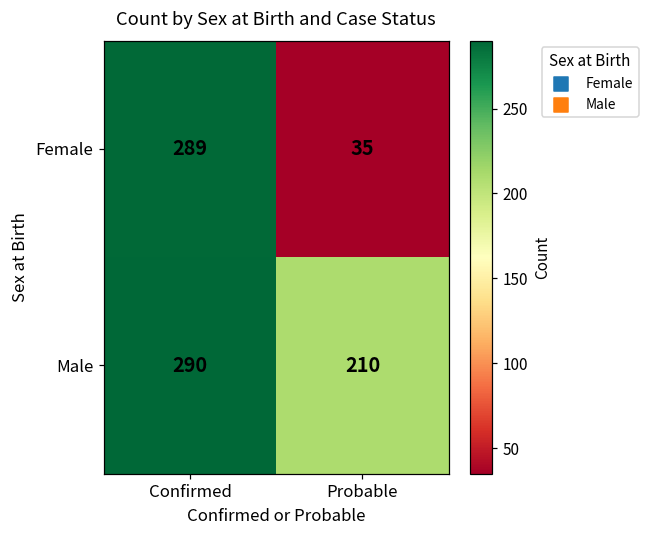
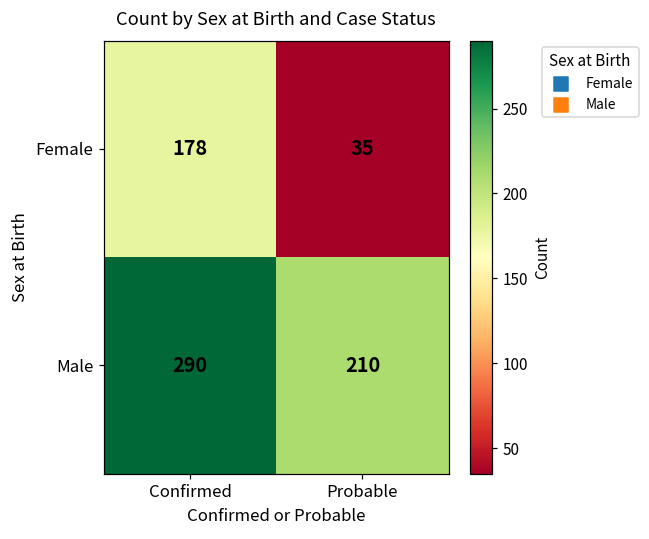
Female, Confirmed: 289 -> 178
